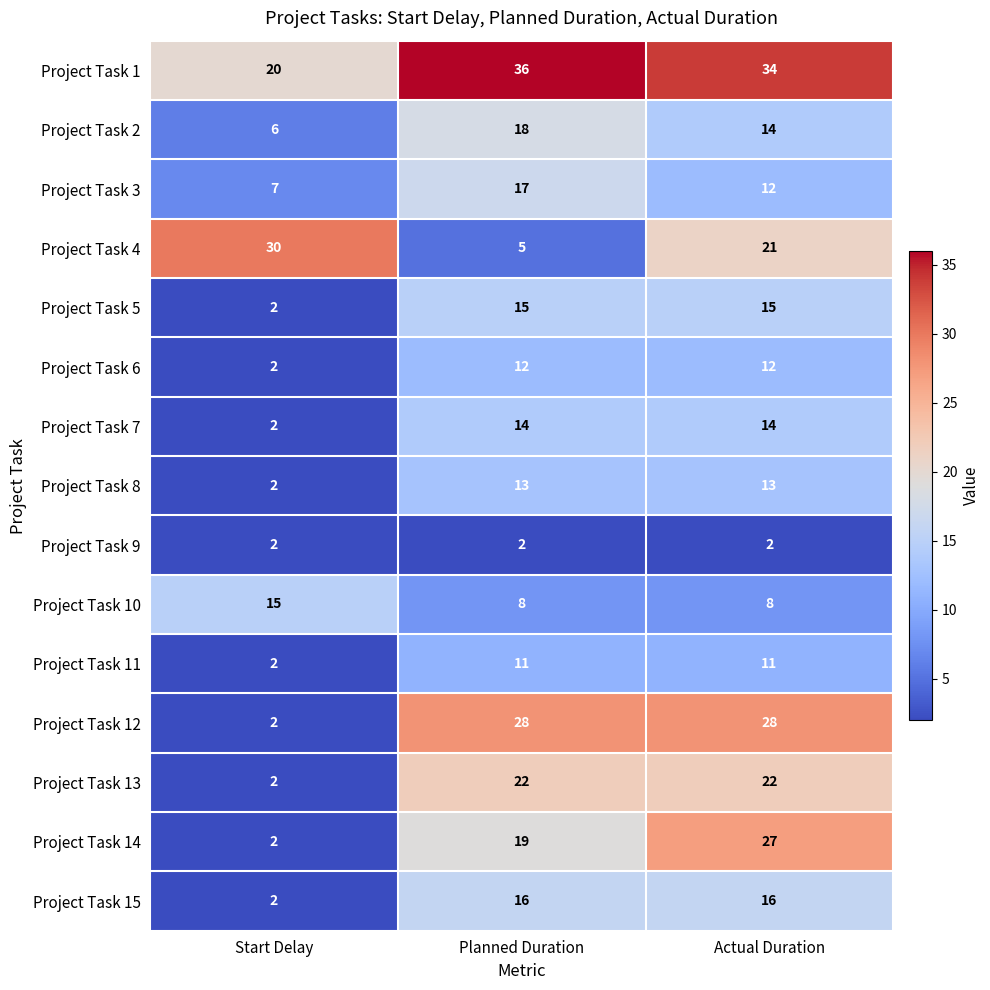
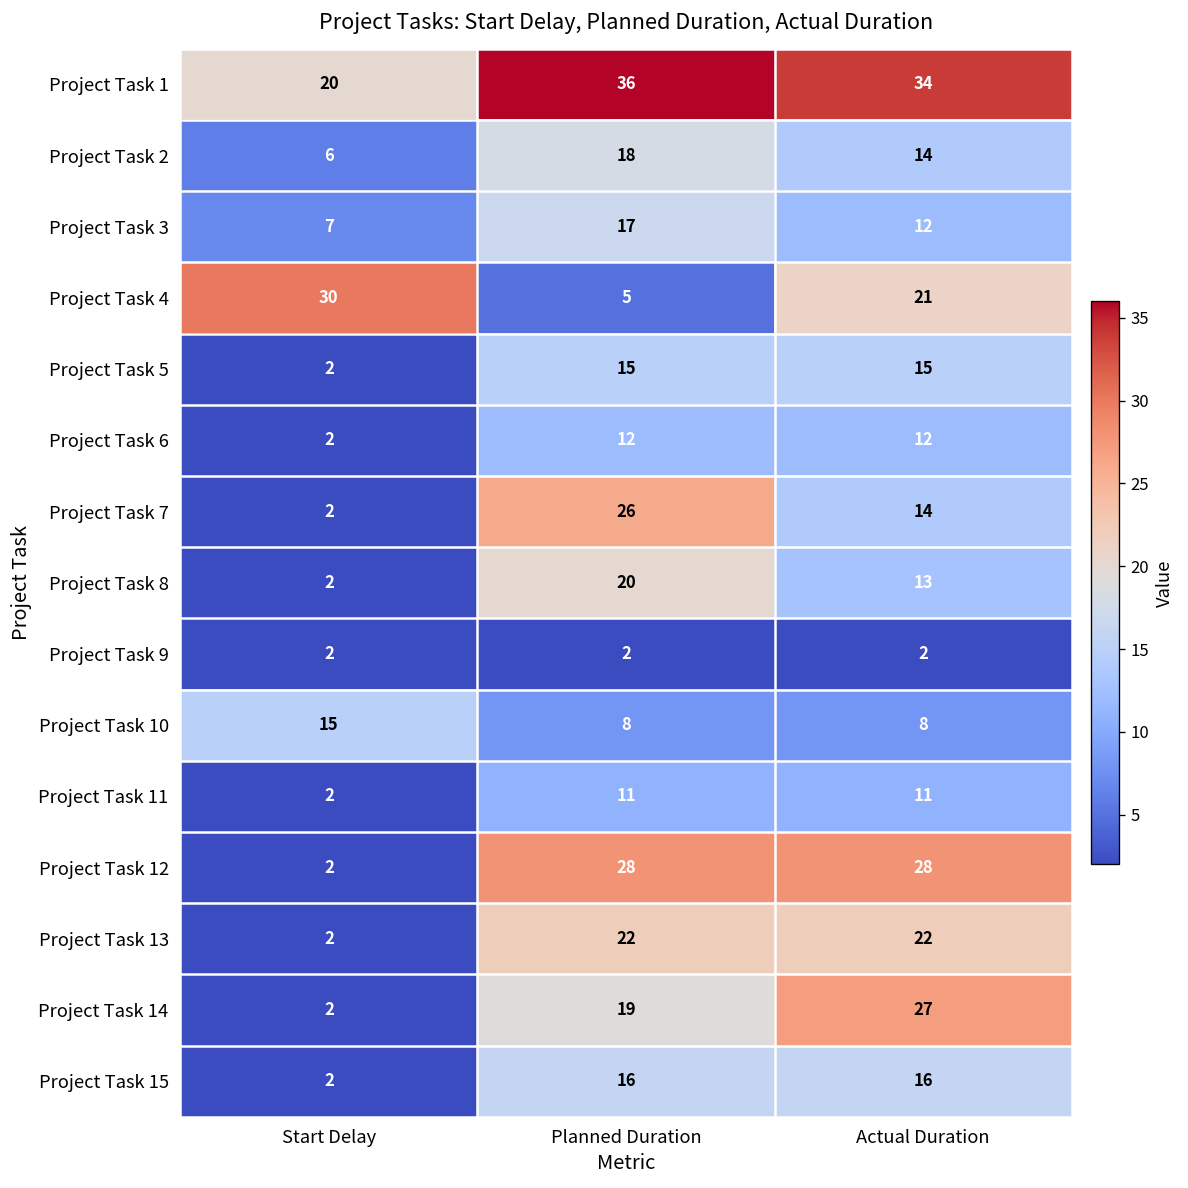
Project Task 7, Planned Duration: 14 -> 26
Project Task 8, Planned Duration: 13 -> 20
